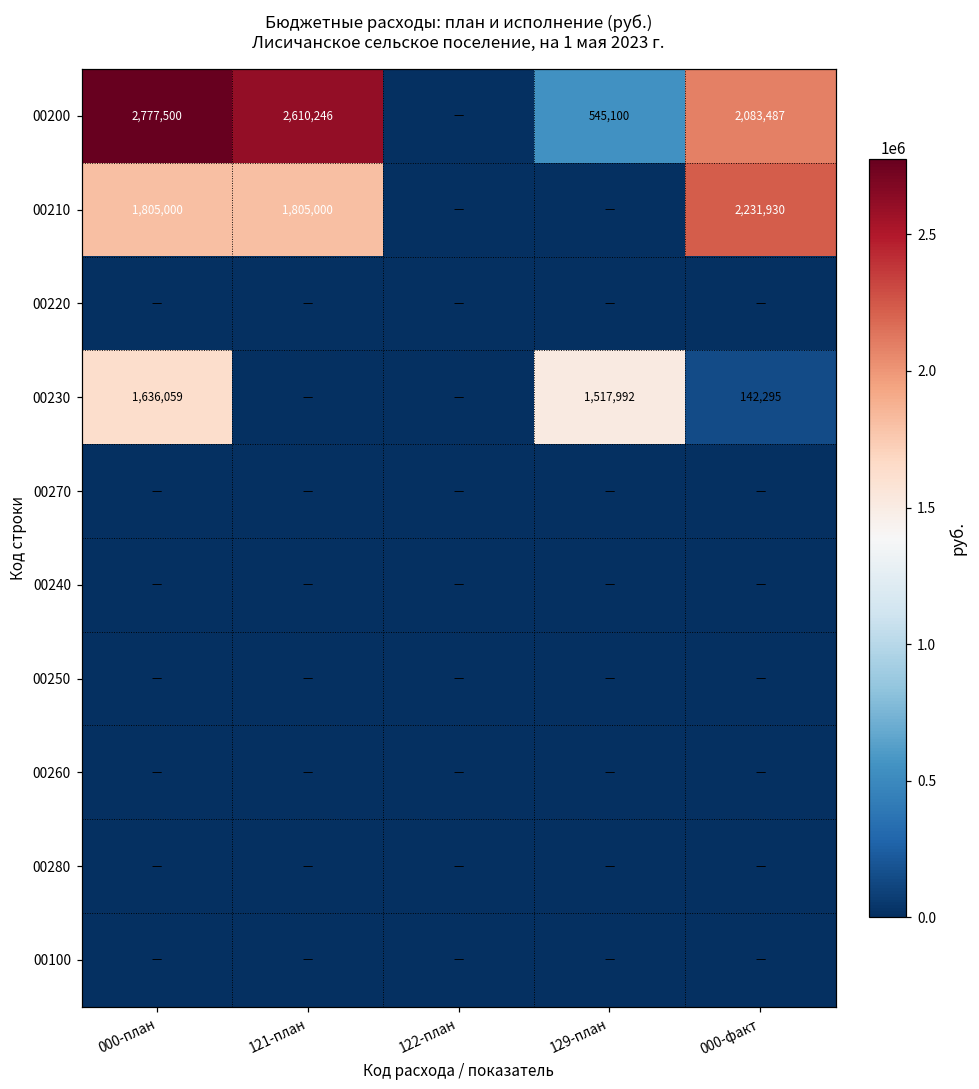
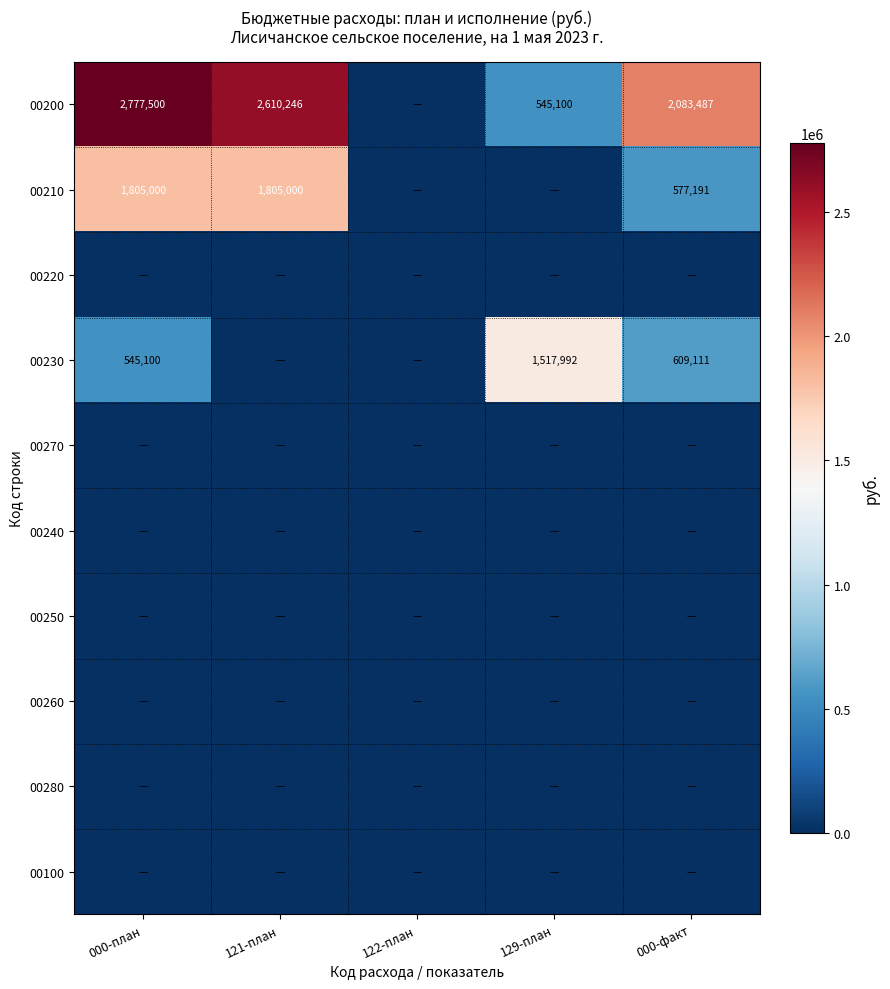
00210, 000-факт: 2,231,930 -> 577,191
00230, 000-план: 1,636,059 -> 545,100
00230, 000-факт: 142,295 -> 609,111
